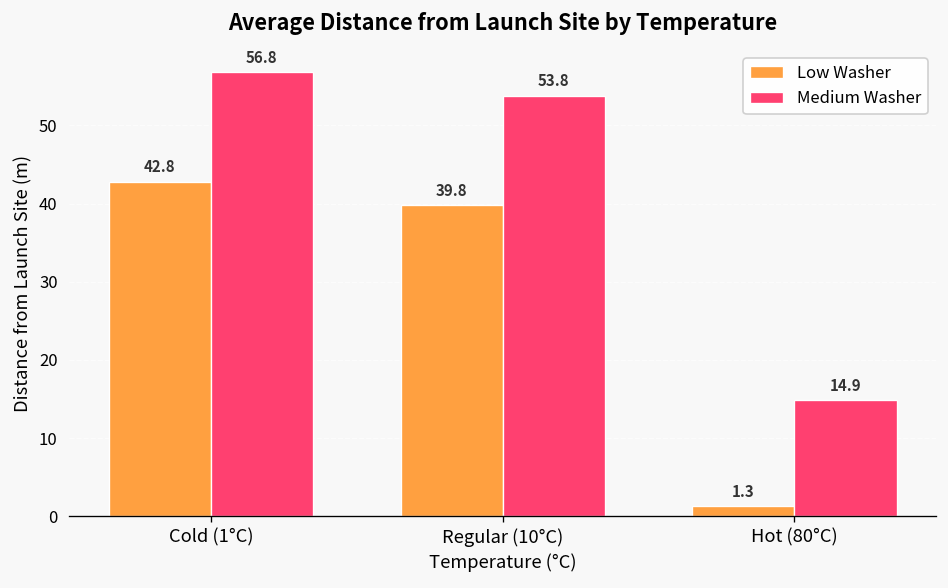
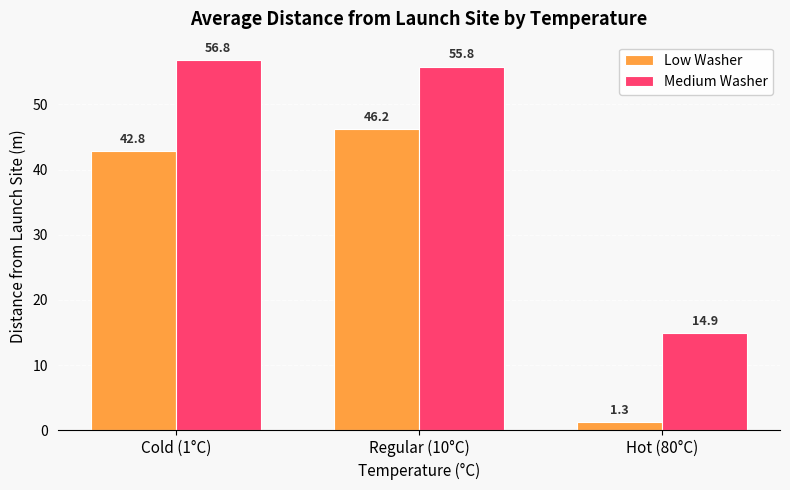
Low Washer, Regular (10°C): 39.8 -> 46.2
Medium Washer, Regular (10°C): 53.8 -> 55.8
